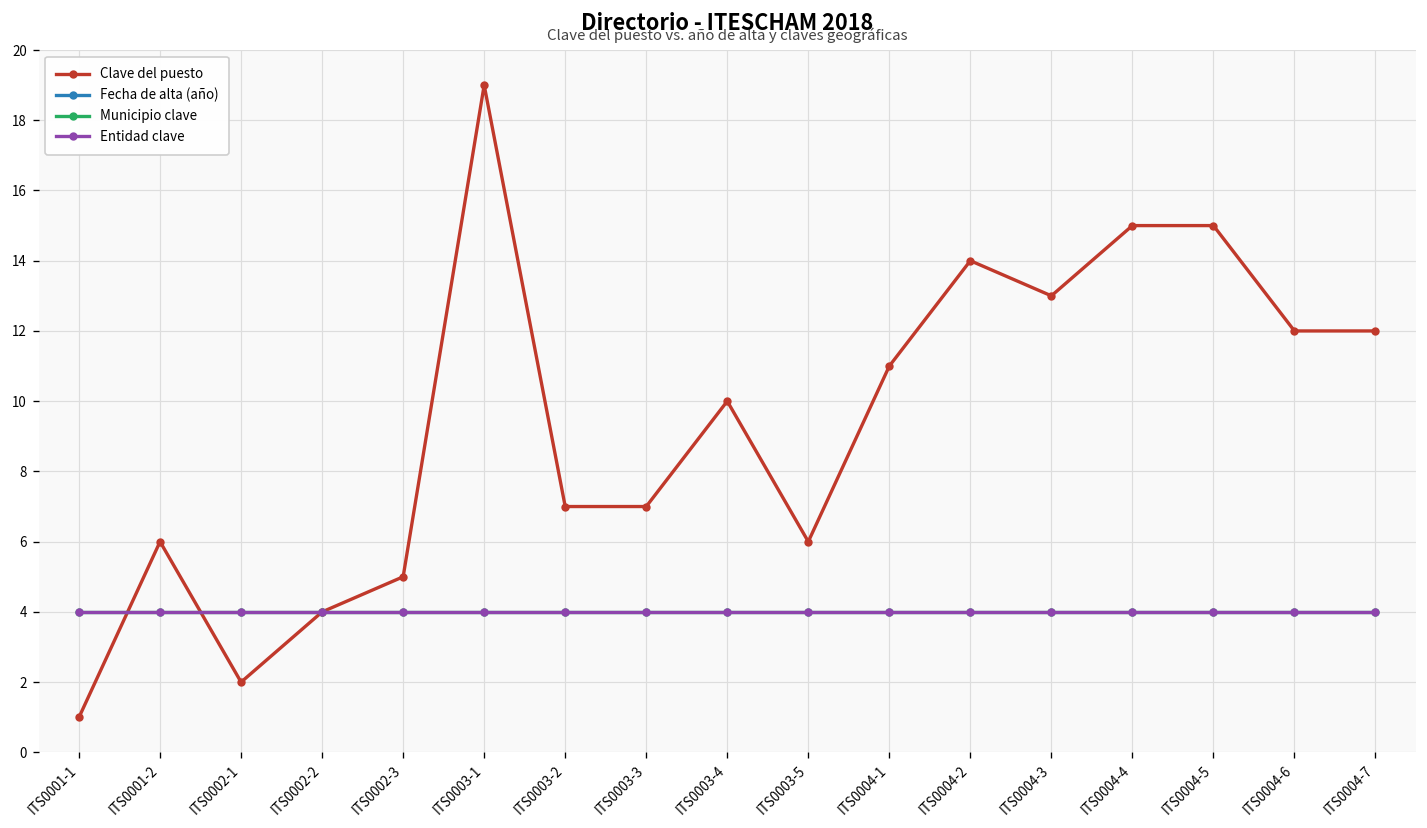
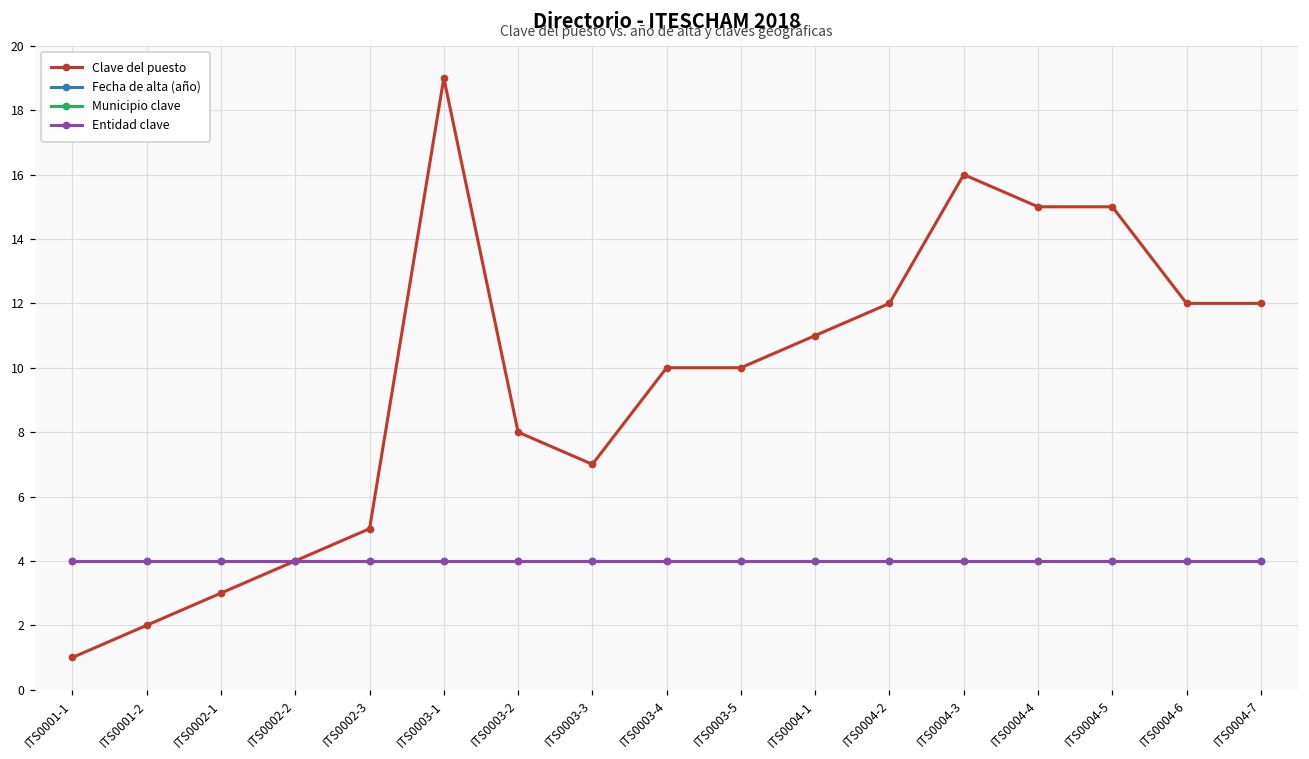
Clave del puesto, ITS0001-2: 6 -> 2
Clave del puesto, ITS0002-1: 2 -> 3
Clave del puesto, ITS0003-2: 7 -> 8
Clave del puesto, ITS0003-5: 6 -> 10
Clave del puesto, ITS0004-2: 14 -> 12
Clave del puesto, ITS0004-3: 13 -> 16
